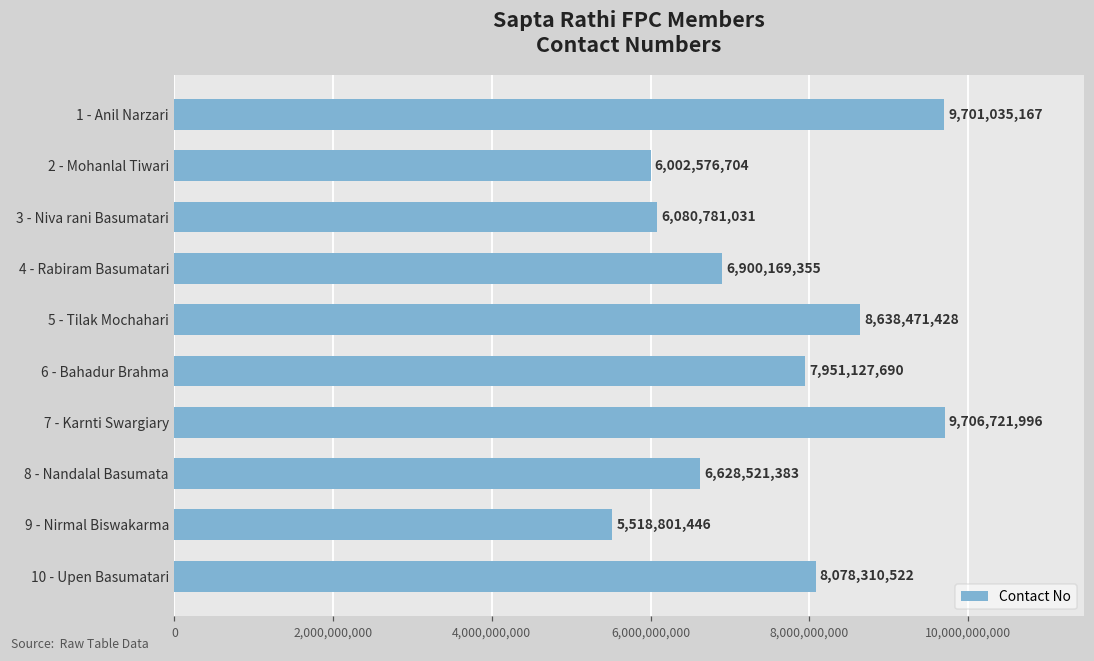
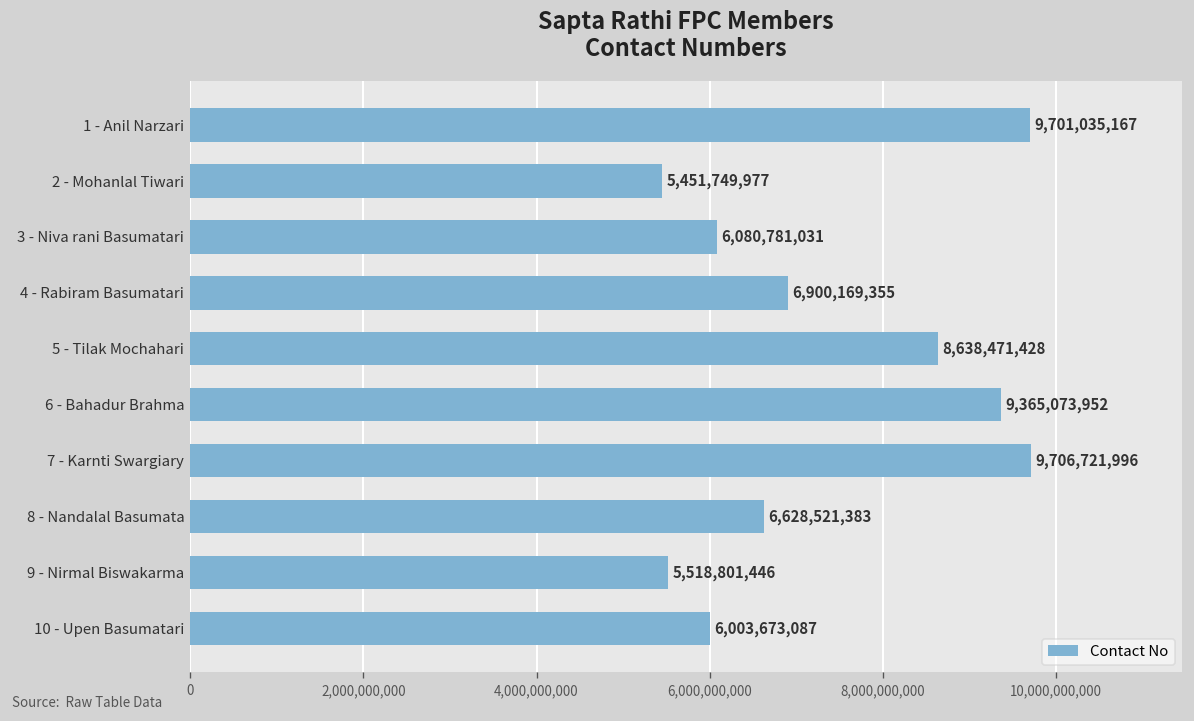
2 - Mohanlal Tiwari: 6,002,576,704 -> 5,451,749,977
6 - Bahadur Brahma: 7,951,127,690 -> 9,365,073,952
10 - Upen Basumatari: 8,078,310,522 -> 6,003,673,087
